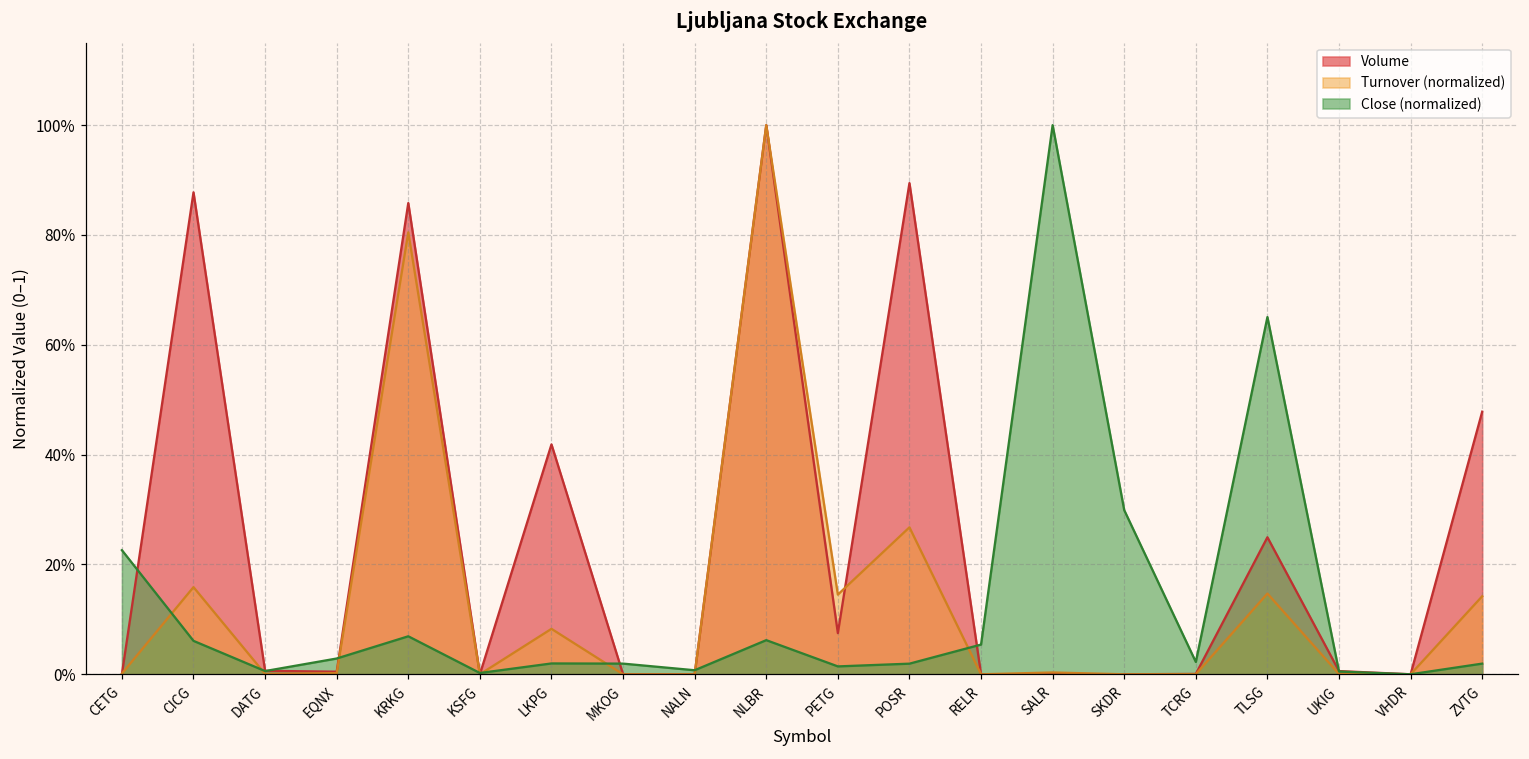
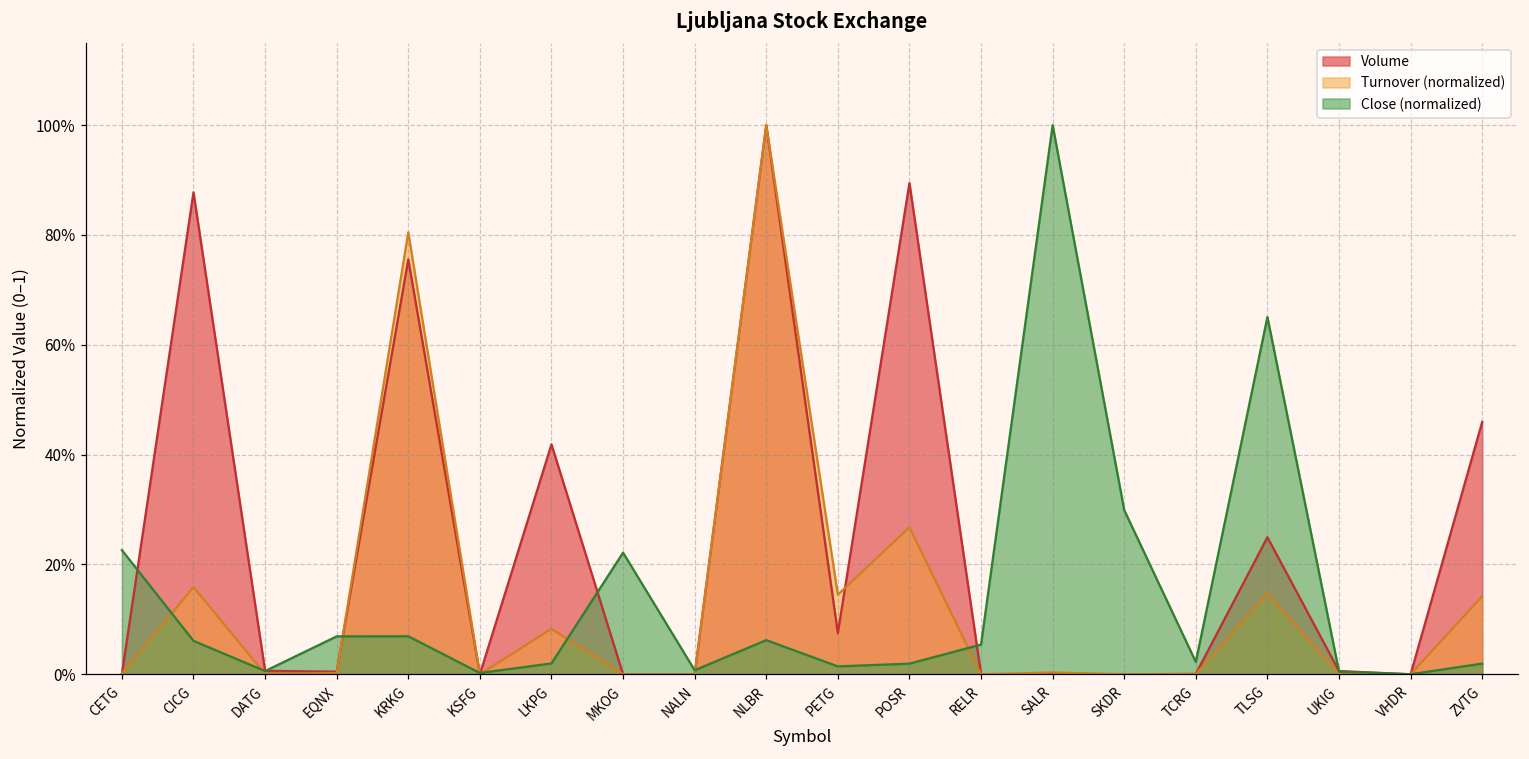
Close (normalized), EQNX: 3% -> 7%
Volume, KRKG: 86% -> 76%
Close (normalized), MKOG: 2% -> 22%
Volume, ZVTG: 48% -> 46%
